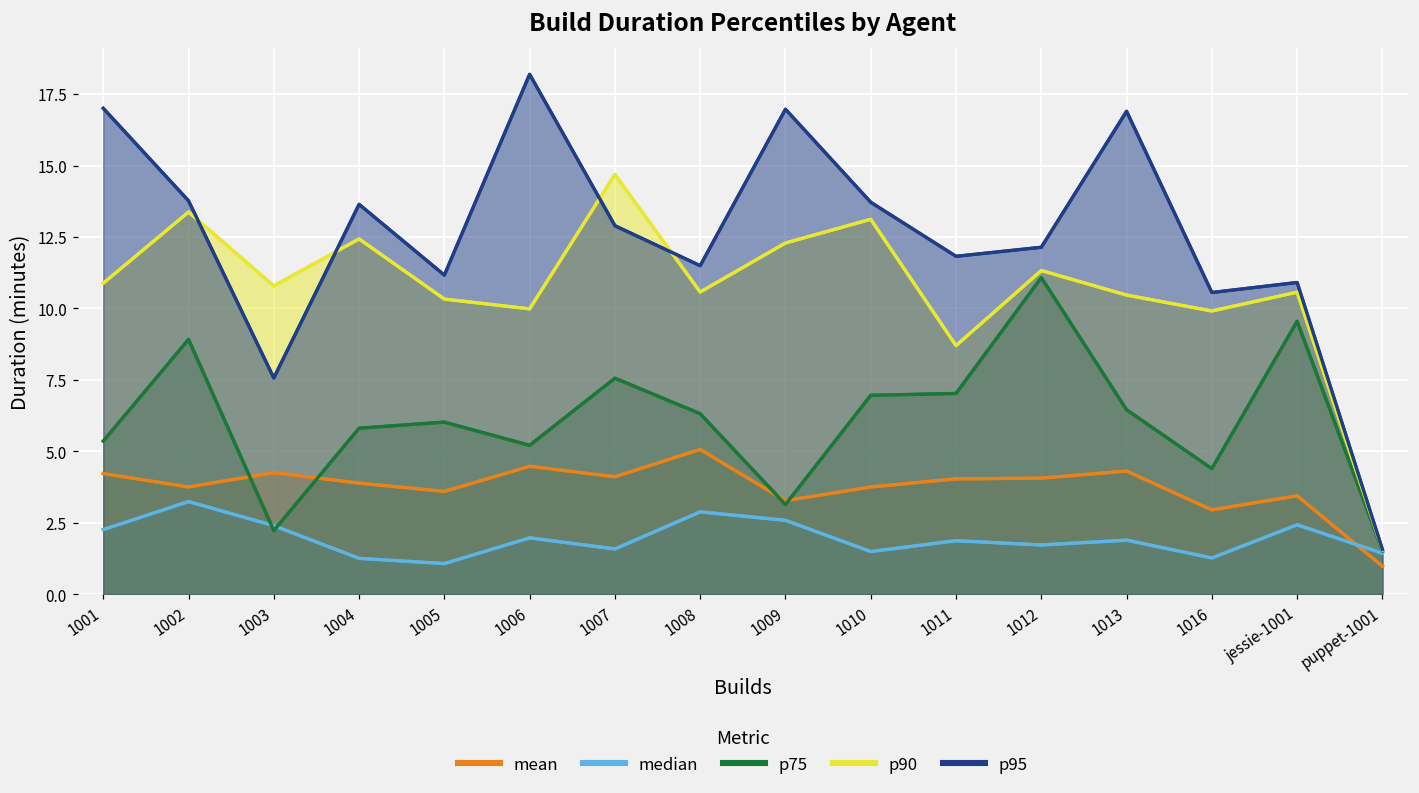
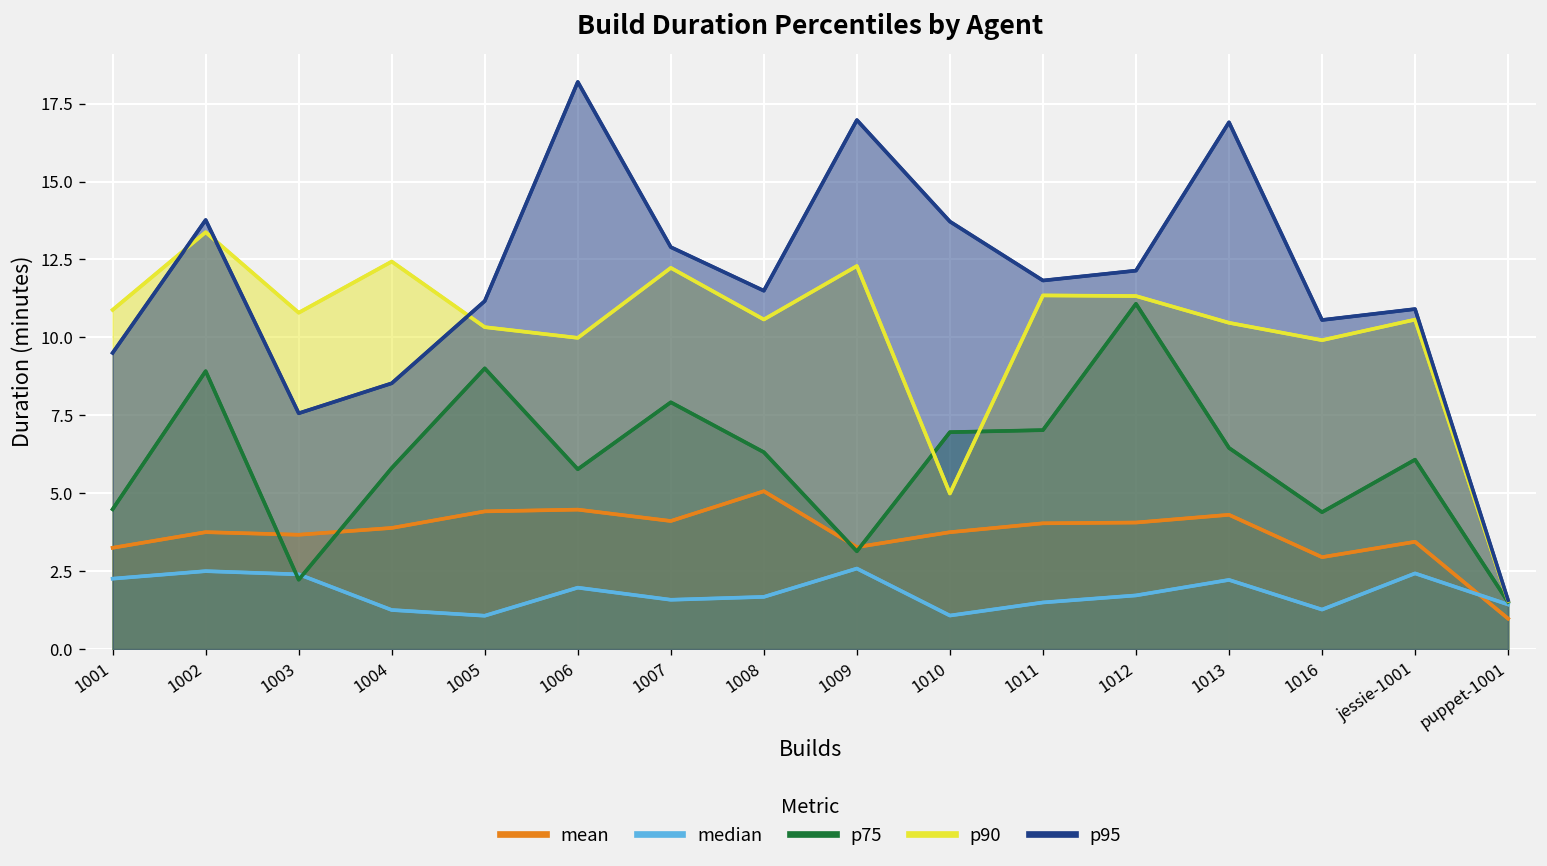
mean, 1001: 4.2 -> 3.3
p75, 1001: 5.4 -> 4.5
p95, 1001: 17.0 -> 9.5
median, 1002: 3.2 -> 2.5
mean, 1003: 4.3 -> 3.7
p95, 1004: 13.6 -> 8.5
mean, 1005: 3.6 -> 4.4
p75, 1005: 6.0 -> 9.0
p75, 1006: 5.2 -> 5.8
p75, 1007: 7.6 -> 7.9
p90, 1007: 14.7 -> 12.2
median, 1008: 2.9 -> 1.7
median, 1010: 1.5 -> 1.1
p90, 1010: 13.1 -> 5.0
median, 1011: 1.9 -> 1.5
p90, 1011: 8.7 -> 11.3
median, 1013: 1.9 -> 2.2
p75, jessie-1001: 9.6 -> 6.1
